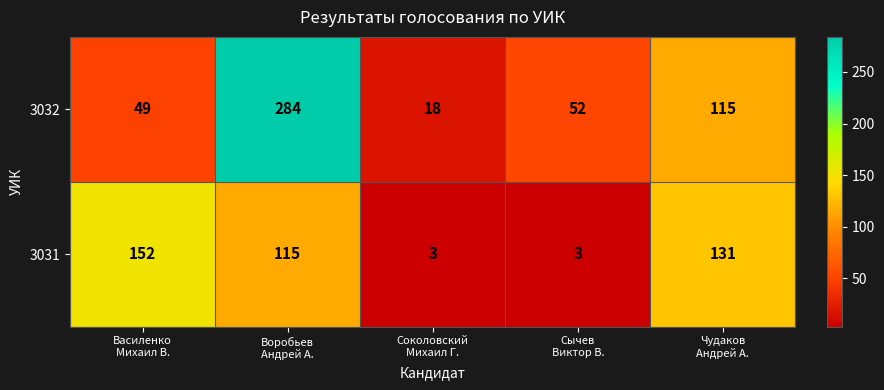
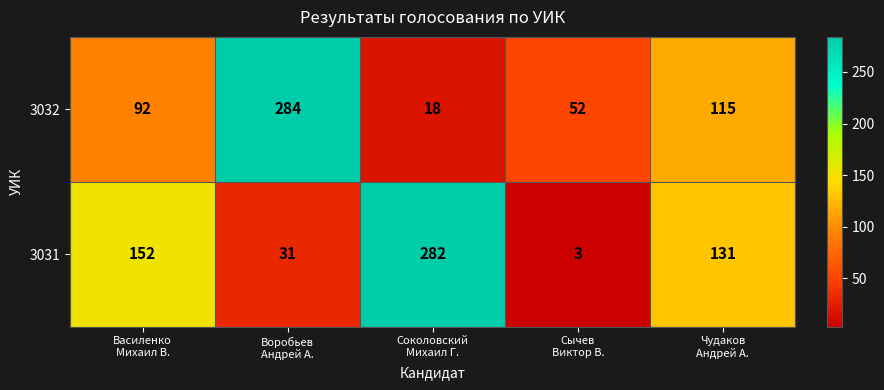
3032, Василенко Михаил В.: 49 -> 92
3031, Воробьев Андрей А.: 115 -> 31
3031, Соколовский Михаил Г.: 3 -> 282
